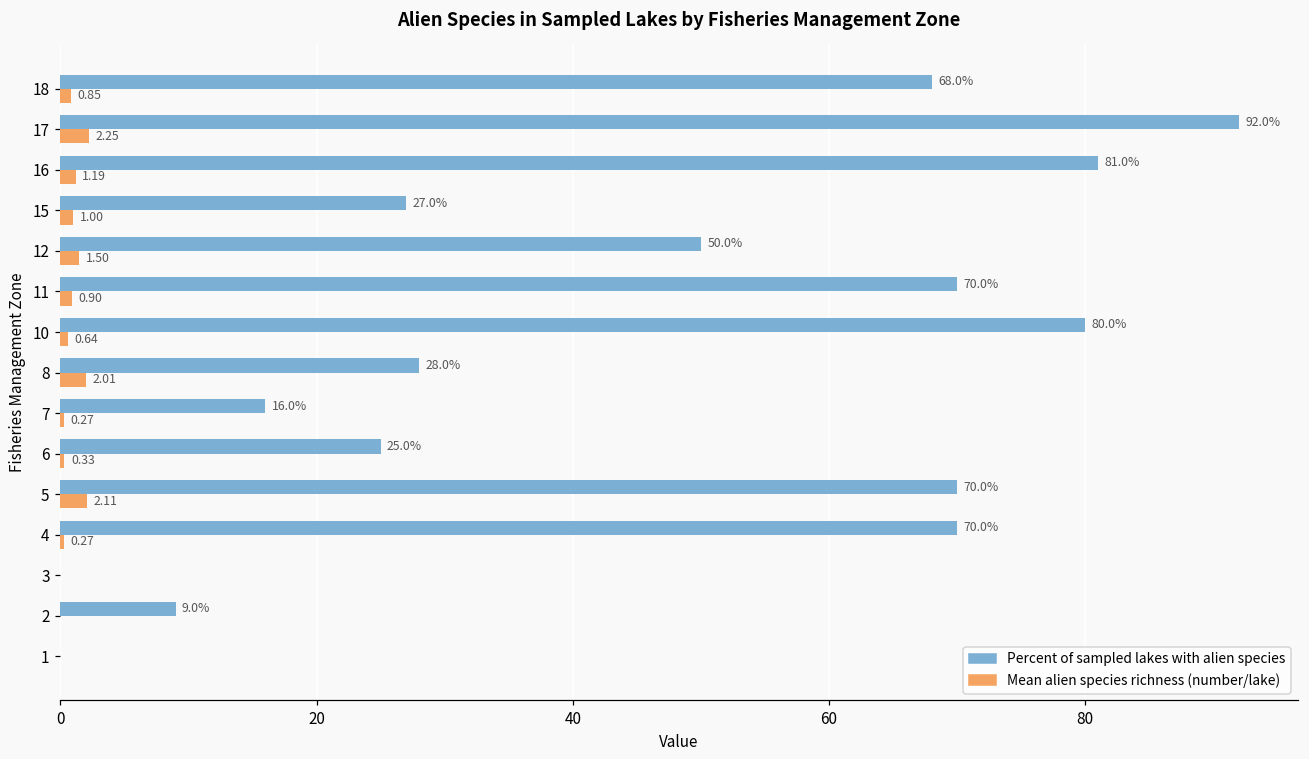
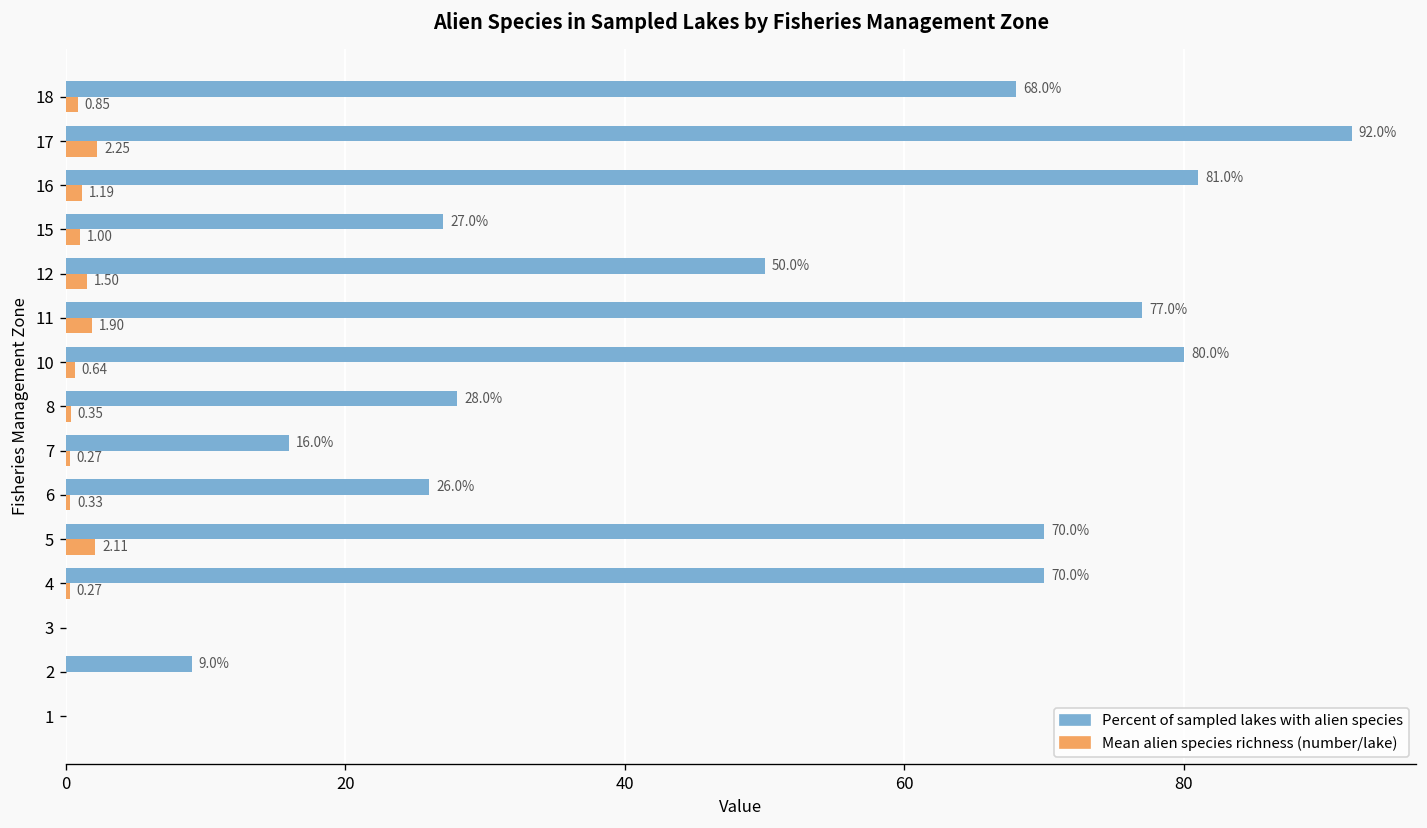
Percent of sampled lakes with alien species, 11: 70.0% -> 77.0%
Mean alien species richness (number/lake), 11: 0.90 -> 1.90
Mean alien species richness (number/lake), 8: 2.01 -> 0.35
Percent of sampled lakes with alien species, 6: 25.0% -> 26.0%
